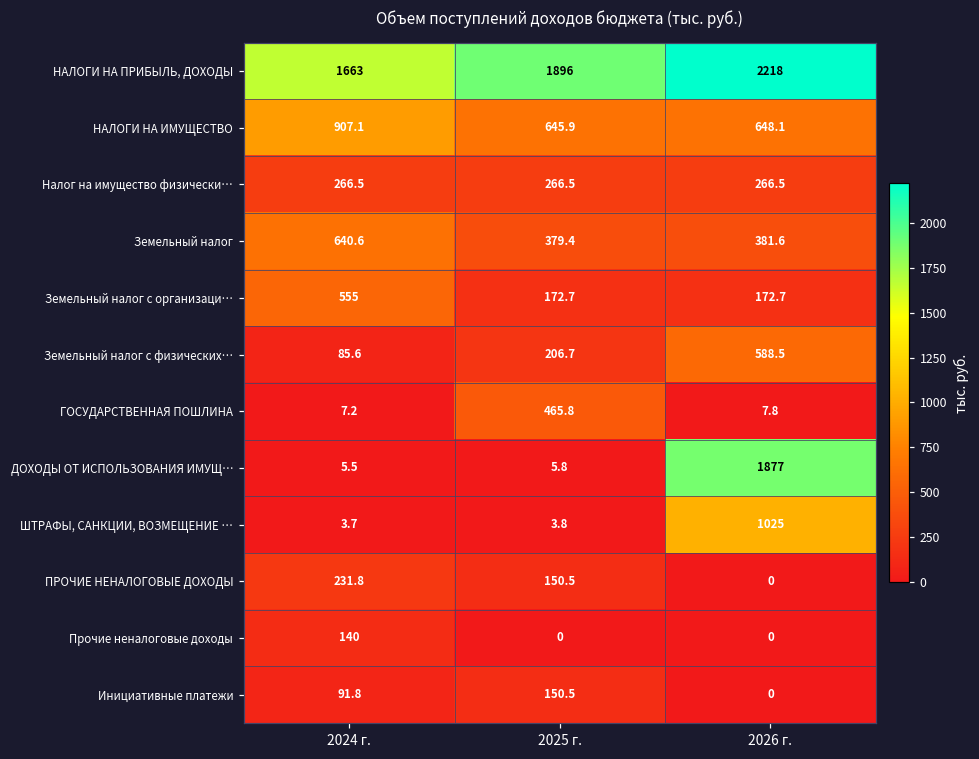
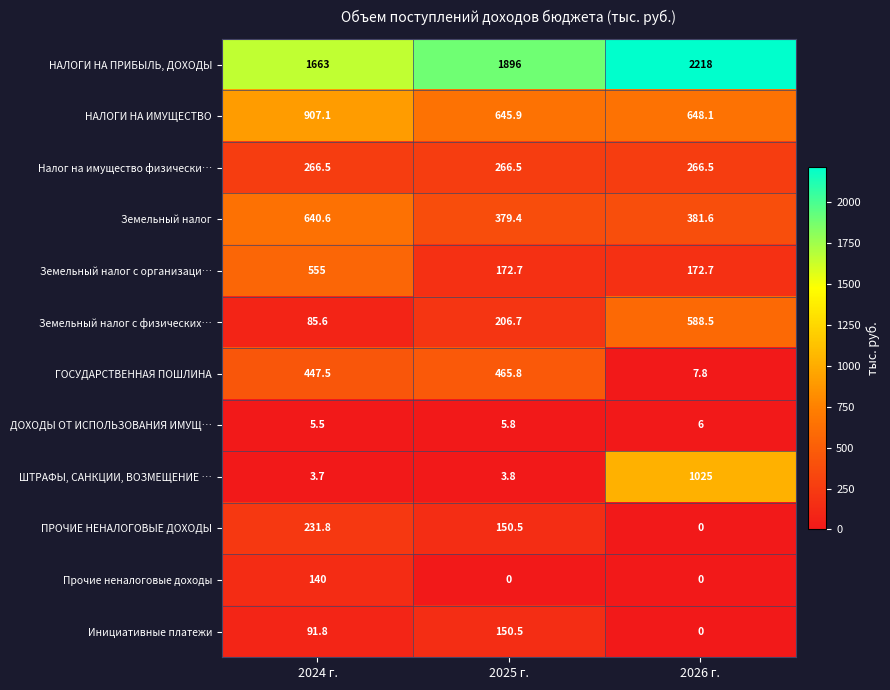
ГОСУДАРСТВЕННАЯ ПОШЛИНА, 2024 г.: 7.2 -> 447.5
ДОХОДЫ ОТ ИСПОЛЬЗОВАНИЯ ИМУЩ…, 2026 г.: 1877 -> 6
